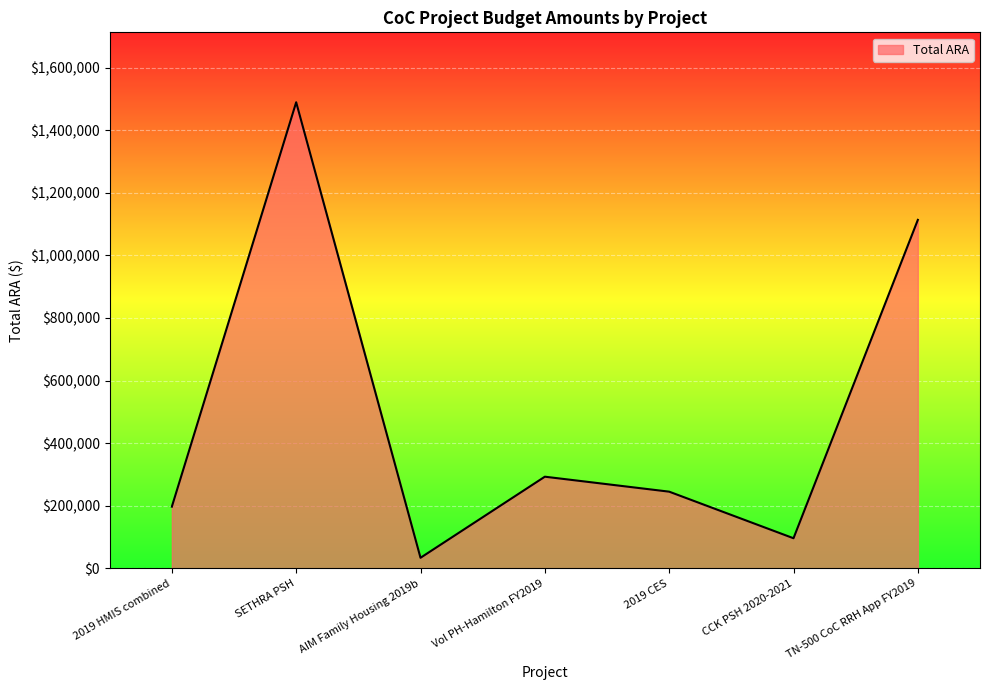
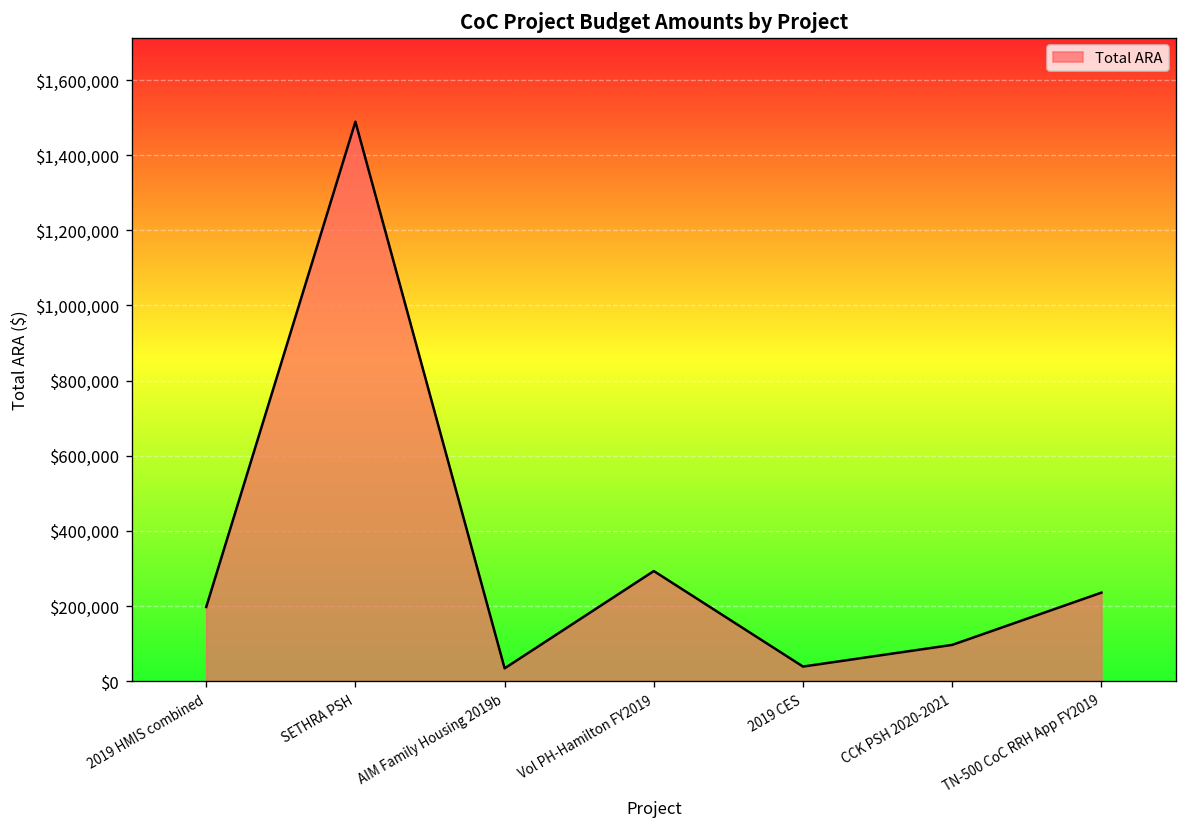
2019 CES: $250,000 -> $40,000
TN-500 CoC RRH App FY2019: $1,110,000 -> $240,000
